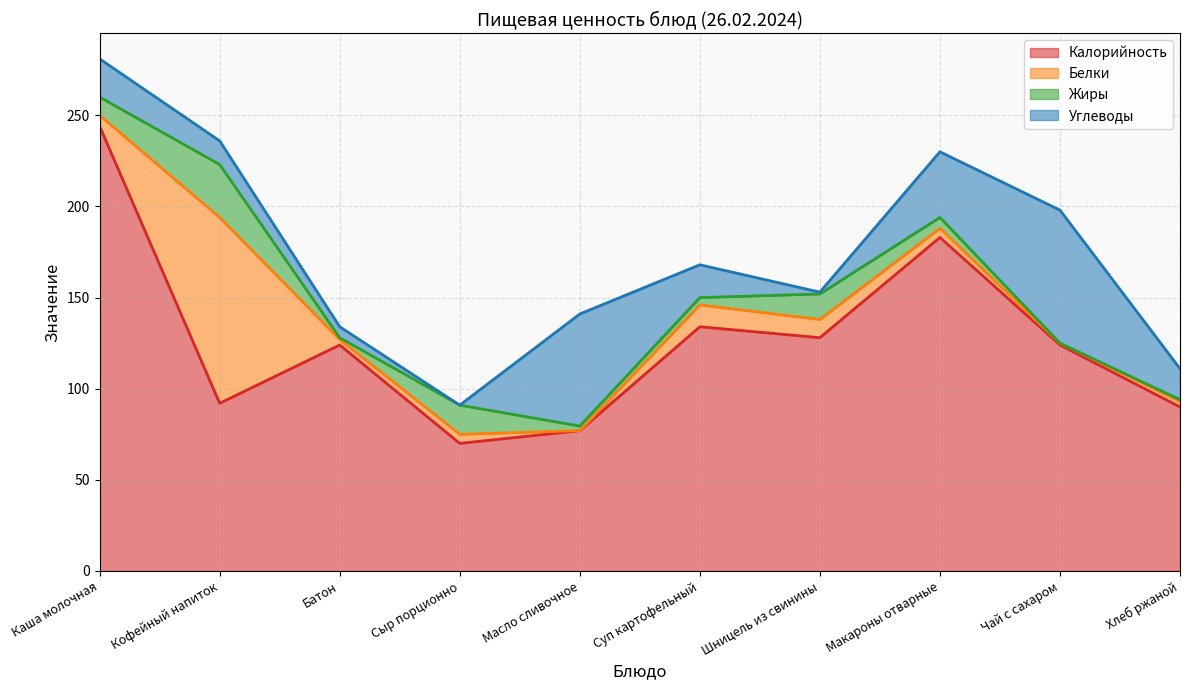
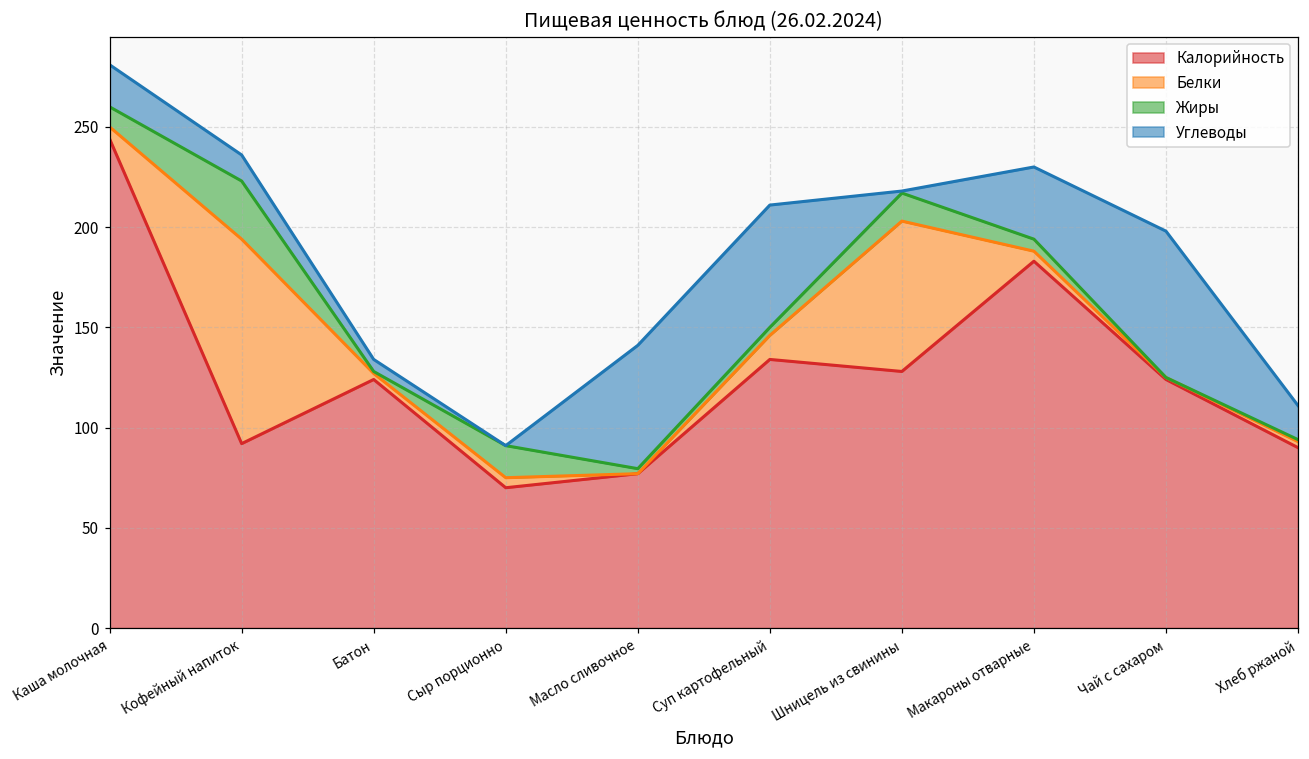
Углеводы, Суп картофельный: 18 -> 61
Белки, Шницель из свинины: 10 -> 75
